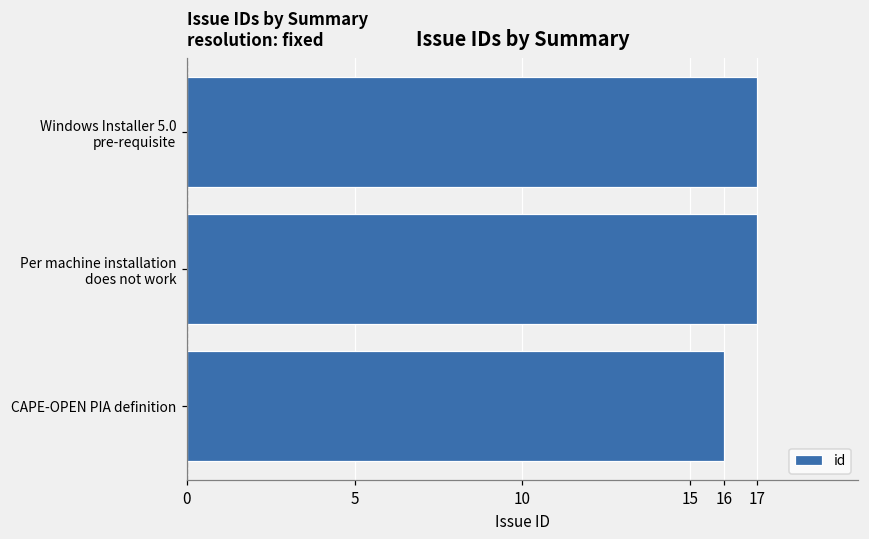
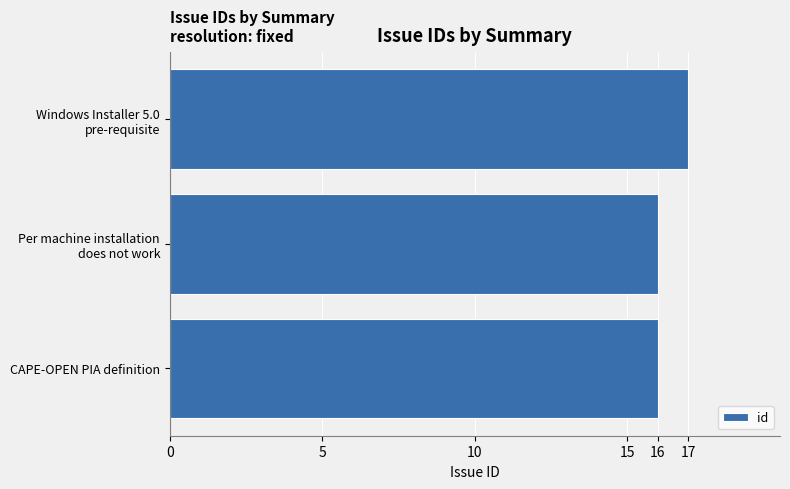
Per machine installation does not work: 17 -> 16
